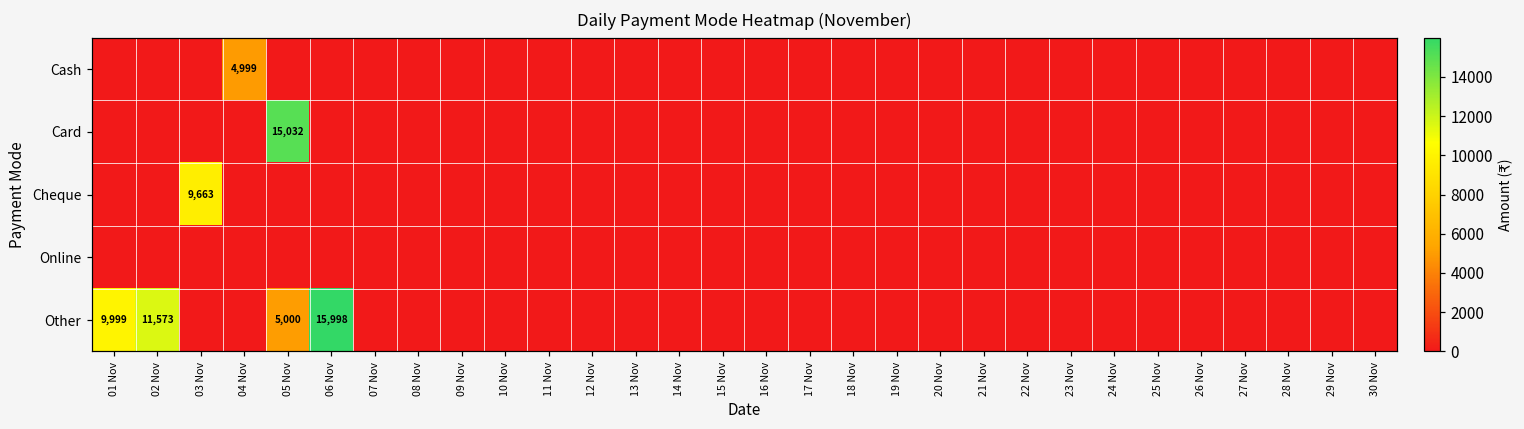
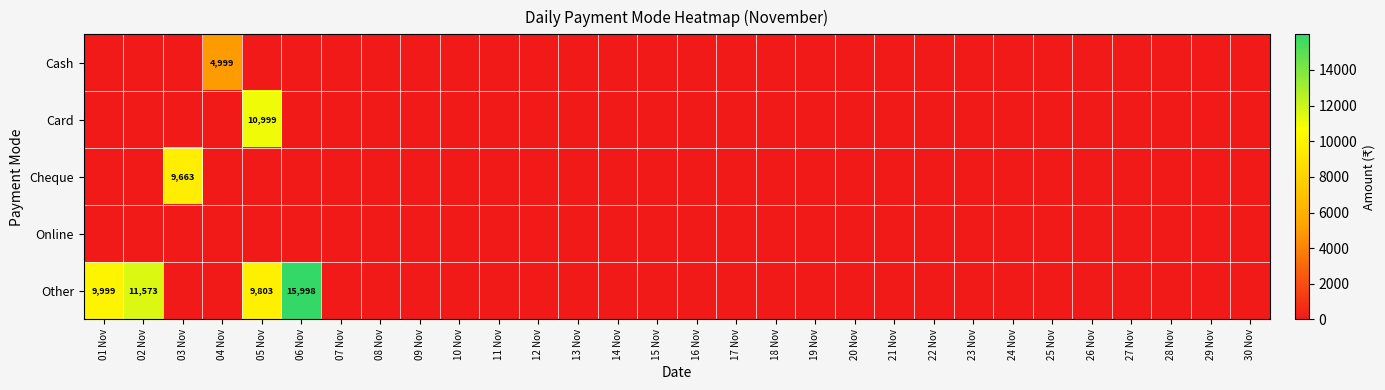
Card, 05 Nov: 15,032 -> 10,999
Other, 05 Nov: 5,000 -> 9,803
